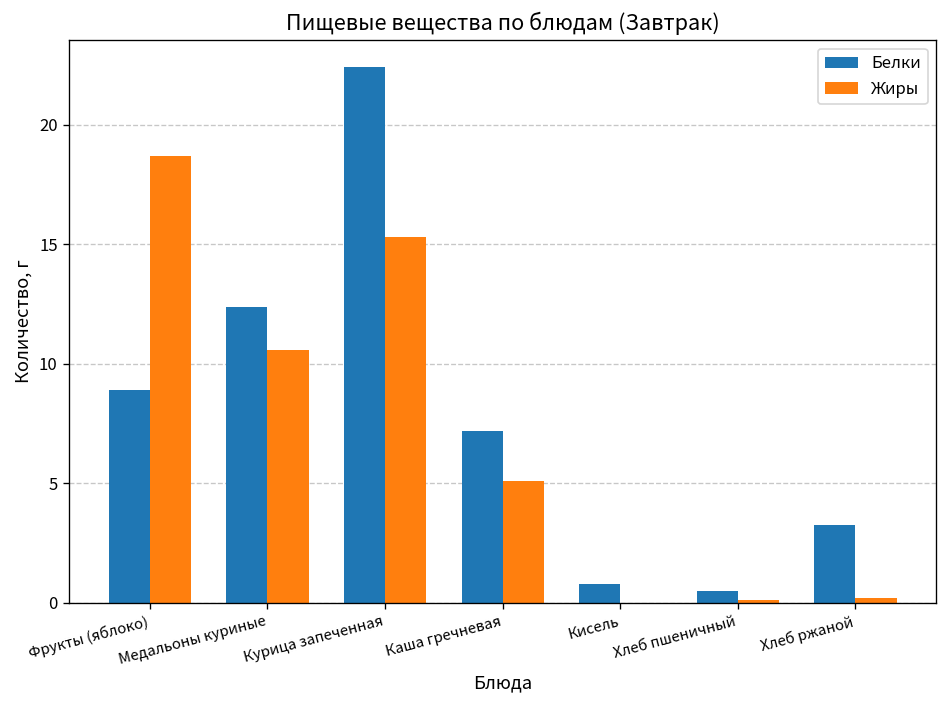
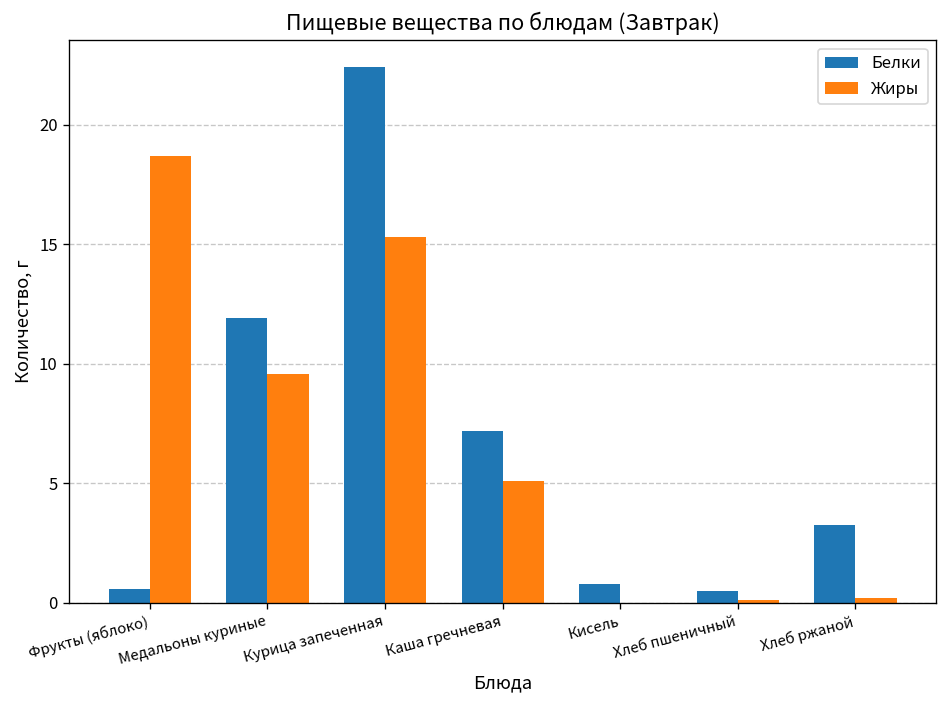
Белки, Фрукты (яблоко): 8.9 -> 0.6
Белки, Медальоны куриные: 12.4 -> 11.9
Жиры, Медальоны куриные: 10.6 -> 9.6
